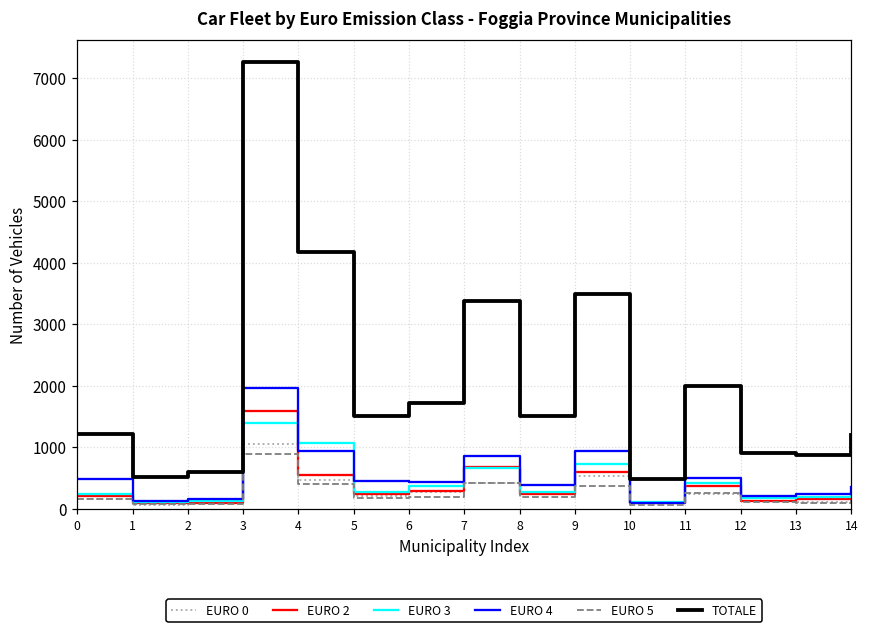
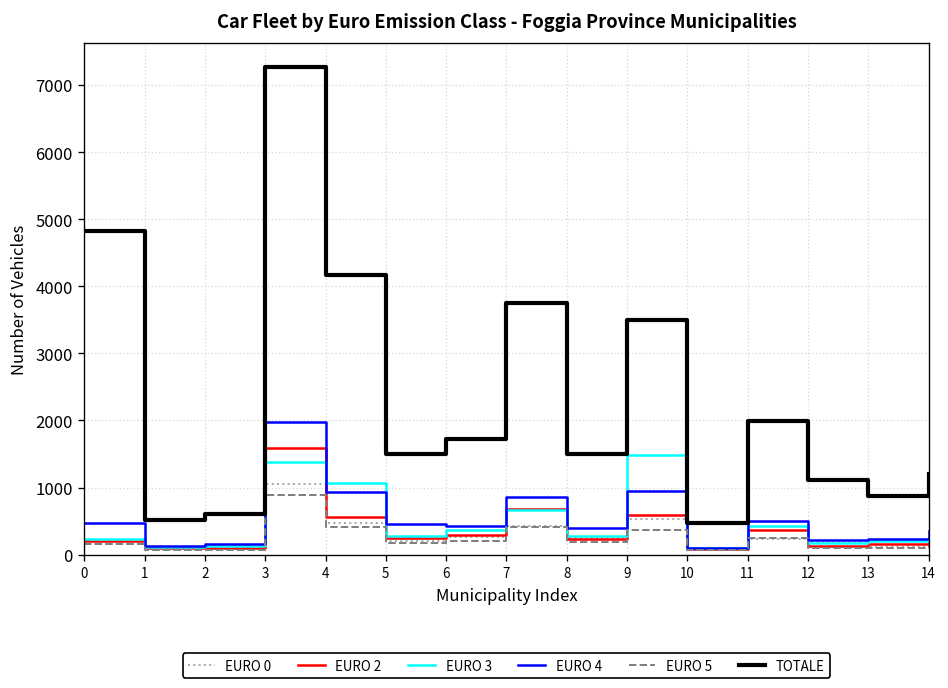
TOTALE, 0: 1200 -> 4800
TOTALE, 7: 3400 -> 3800
EURO 3, 9: 700 -> 1500
TOTALE, 12: 900 -> 1100
